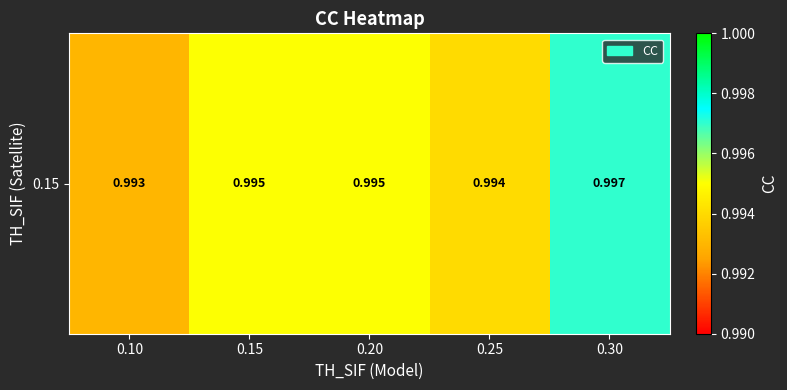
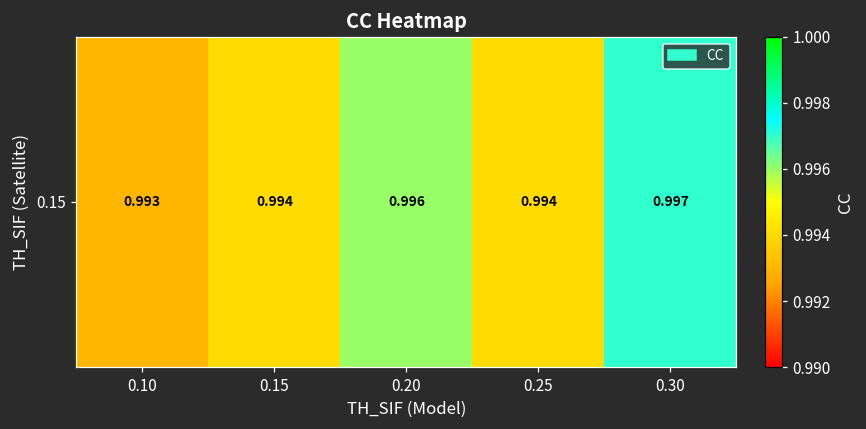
0.15, 0.15: 0.995 -> 0.994
0.15, 0.20: 0.995 -> 0.996
